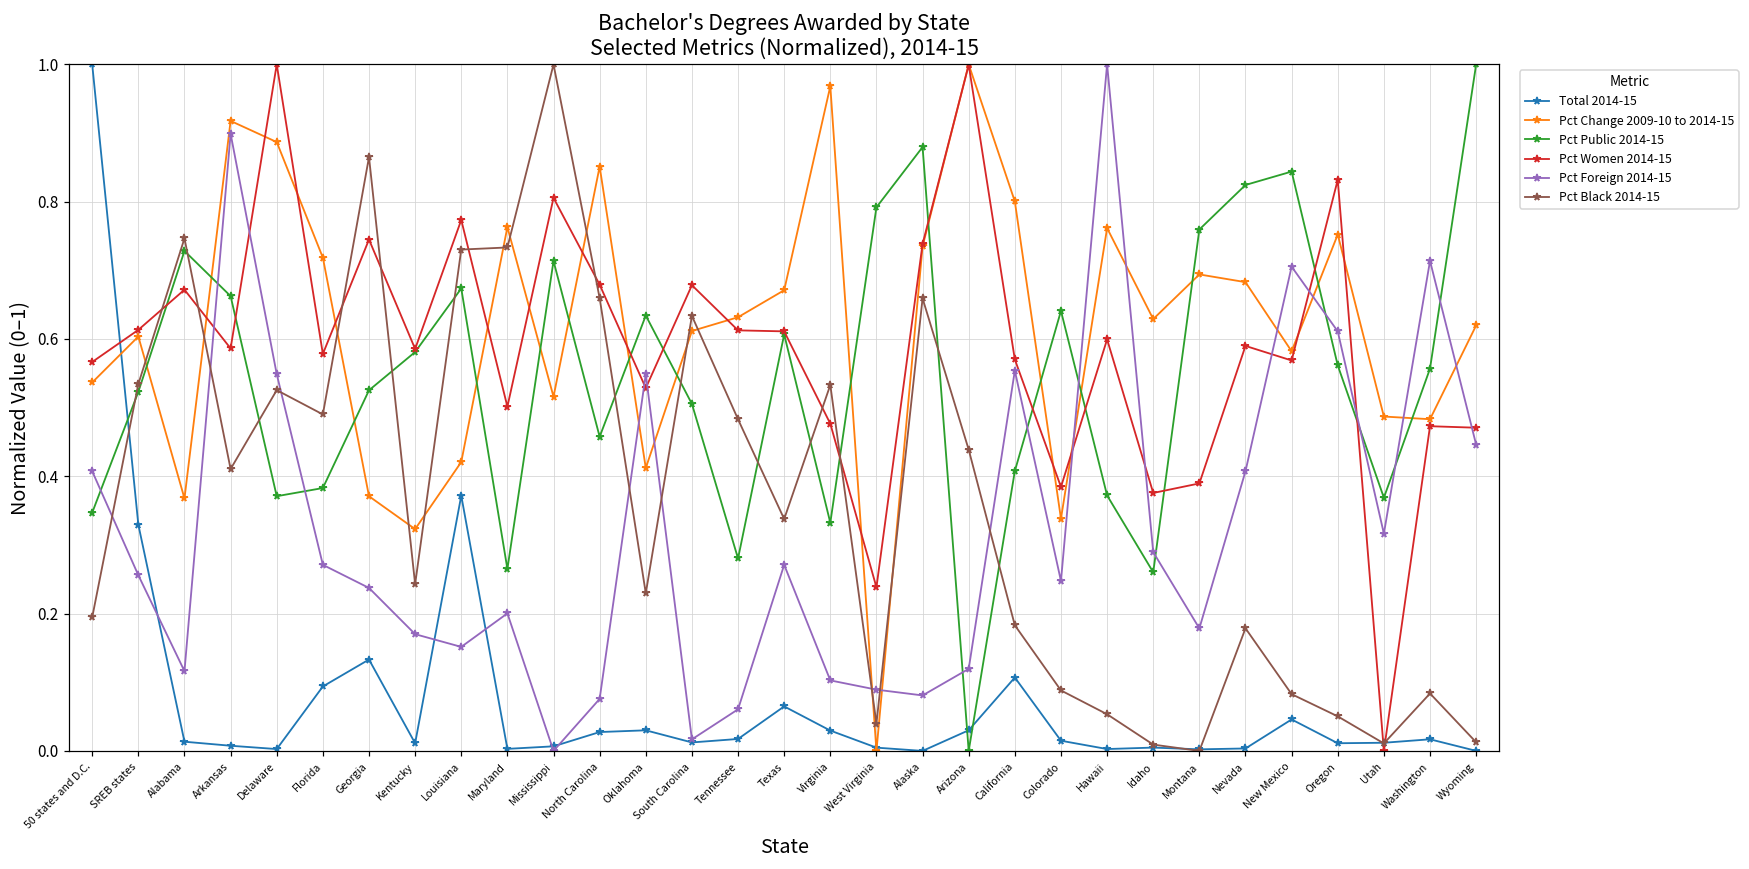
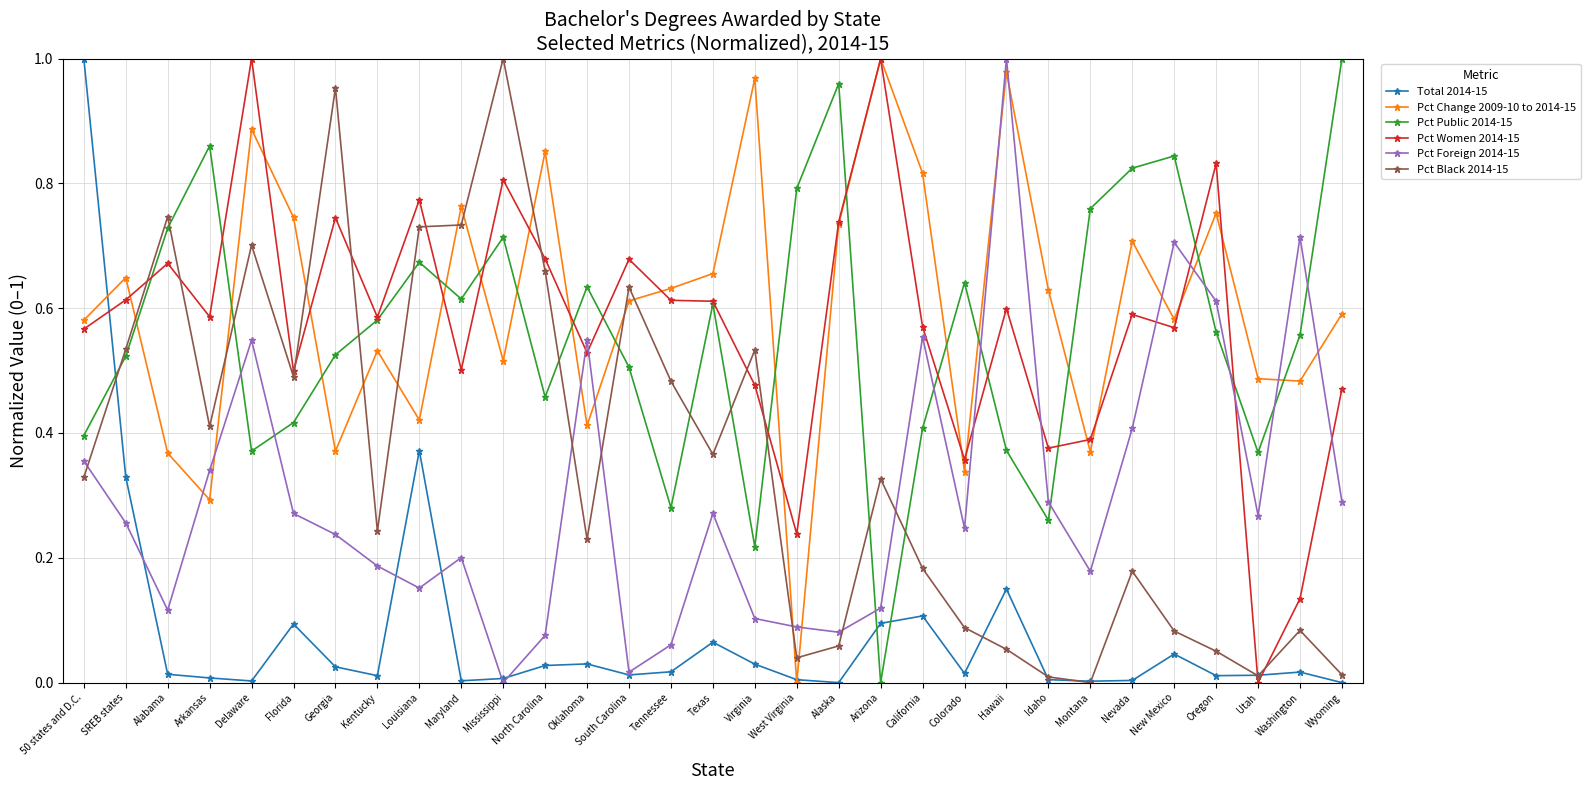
Pct Change 2009-10 to 2014-15, 50 states and D.C.: 0.54 -> 0.58
Pct Public 2014-15, 50 states and D.C.: 0.35 -> 0.40
Pct Foreign 2014-15, 50 states and D.C.: 0.41 -> 0.36
Pct Black 2014-15, 50 states and D.C.: 0.19 -> 0.33
Pct Change 2009-10 to 2014-15, SREB states: 0.60 -> 0.65
Pct Change 2009-10 to 2014-15, Arkansas: 0.92 -> 0.29
Pct Public 2014-15, Arkansas: 0.66 -> 0.86
Pct Foreign 2014-15, Arkansas: 0.90 -> 0.34
Pct Black 2014-15, Delaware: 0.53 -> 0.70
Pct Change 2009-10 to 2014-15, Florida: 0.72 -> 0.75
Pct Public 2014-15, Florida: 0.38 -> 0.42
Pct Women 2014-15, Florida: 0.58 -> 0.50
Total 2014-15, Georgia: 0.13 -> 0.03
Pct Black 2014-15, Georgia: 0.86 -> 0.95
Pct Change 2009-10 to 2014-15, Kentucky: 0.32 -> 0.53
Pct Foreign 2014-15, Kentucky: 0.17 -> 0.19
Pct Public 2014-15, Maryland: 0.27 -> 0.61
Pct Change 2009-10 to 2014-15, Texas: 0.67 -> 0.66
Pct Black 2014-15, Texas: 0.34 -> 0.37
Pct Public 2014-15, Virginia: 0.33 -> 0.22
Pct Public 2014-15, Alaska: 0.88 -> 0.96
Pct Black 2014-15, Alaska: 0.66 -> 0.06
Total 2014-15, Arizona: 0.03 -> 0.09
Pct Black 2014-15, Arizona: 0.44 -> 0.33
Pct Change 2009-10 to 2014-15, California: 0.80 -> 0.82
Pct Women 2014-15, Colorado: 0.38 -> 0.36
Total 2014-15, Hawaii: 0.00 -> 0.15
Pct Change 2009-10 to 2014-15, Hawaii: 0.76 -> 0.98
Pct Change 2009-10 to 2014-15, Montana: 0.69 -> 0.37
Pct Change 2009-10 to 2014-15, Nevada: 0.68 -> 0.71
Pct Foreign 2014-15, Utah: 0.32 -> 0.27
Pct Women 2014-15, Washington: 0.47 -> 0.13
Pct Change 2009-10 to 2014-15, Wyoming: 0.62 -> 0.59
Pct Foreign 2014-15, Wyoming: 0.45 -> 0.29
